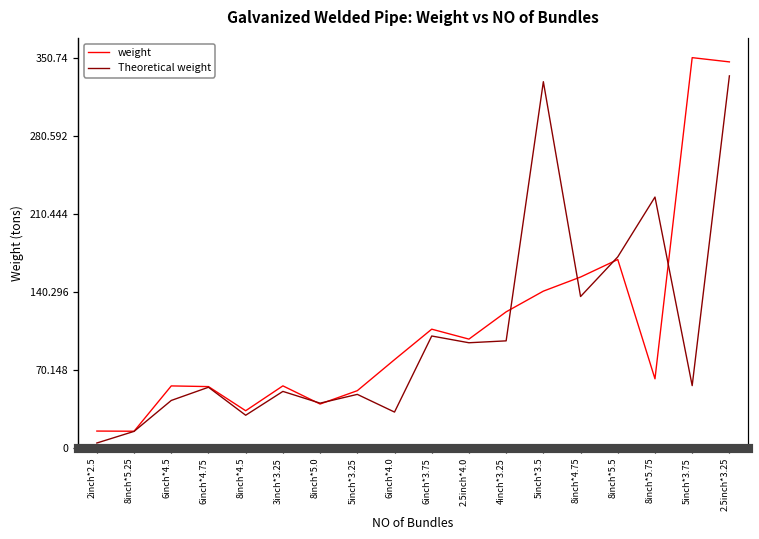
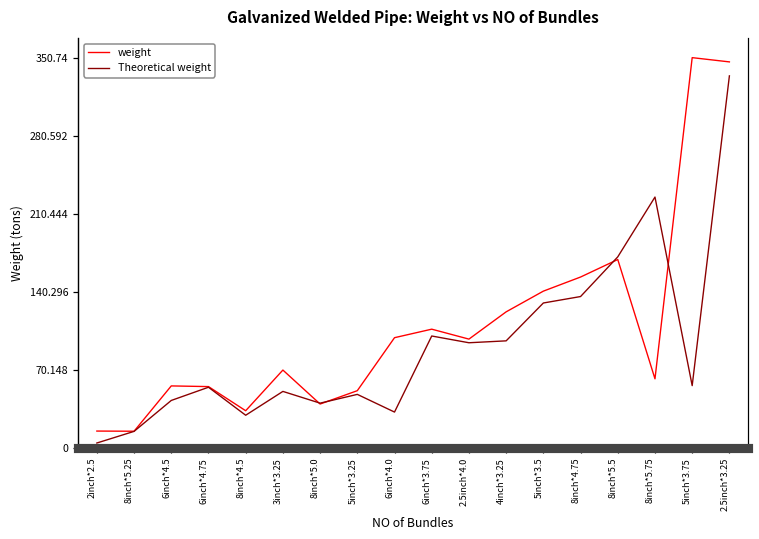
weight, 3inch*3.25: 56 -> 70
weight, 6inch*4.0: 79 -> 99
Theoretical weight, 5inch*3.5: 329 -> 130
